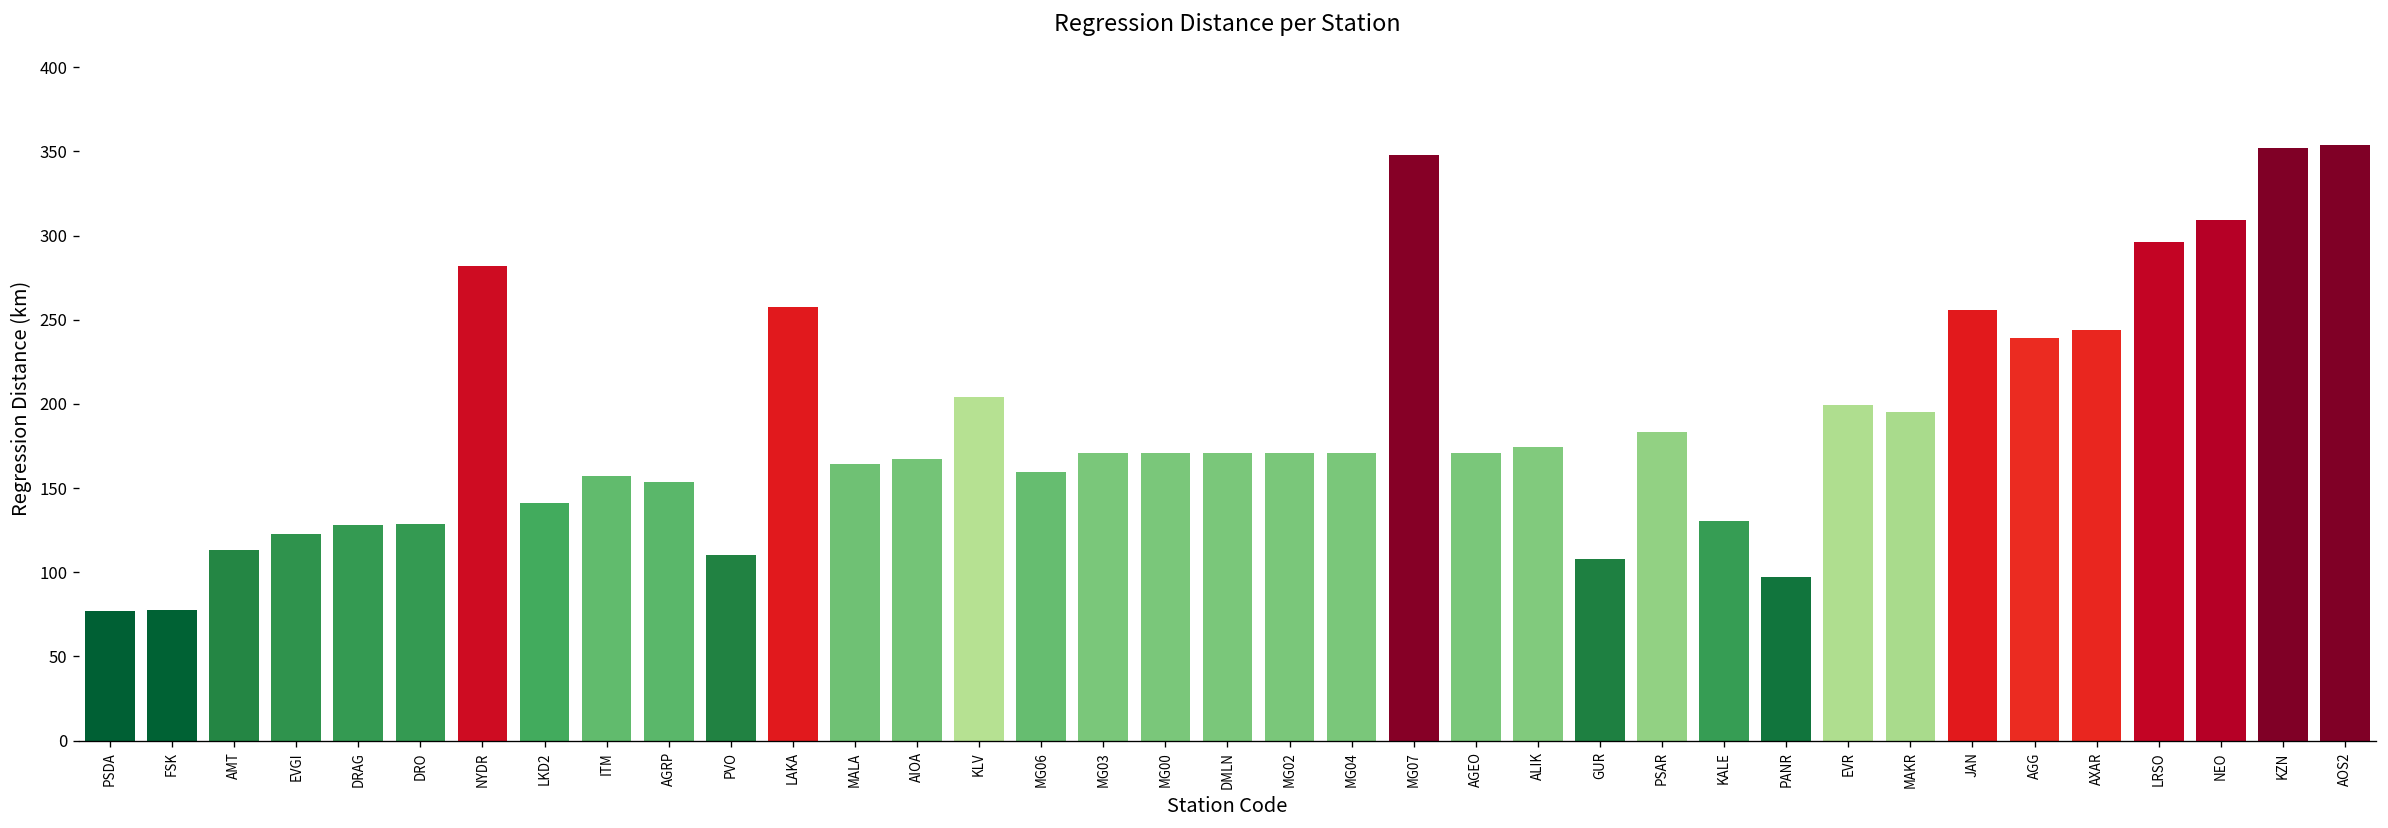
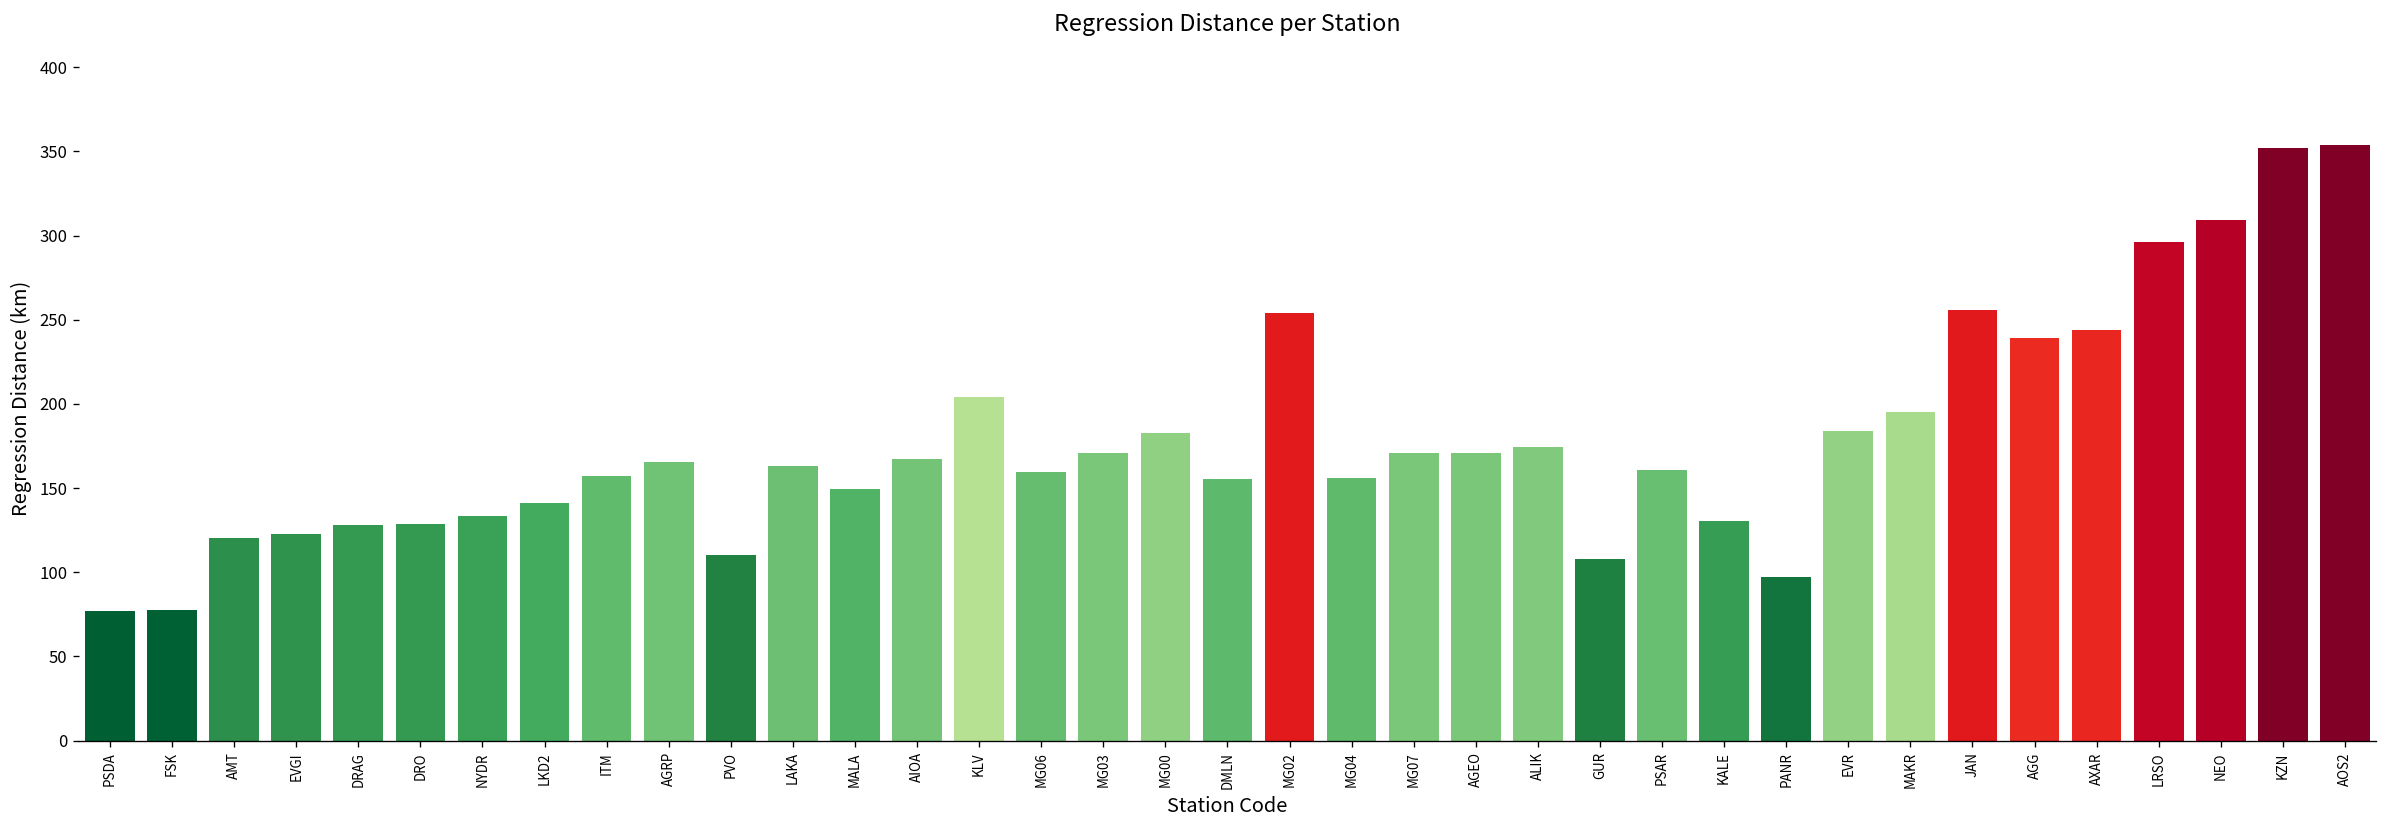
AMT: 113 -> 121
NYDR: 282 -> 134
AGRP: 154 -> 165
LAKA: 258 -> 163
MALA: 164 -> 149
MG00: 171 -> 183
DMLN: 171 -> 156
MG02: 171 -> 254
MG04: 171 -> 156
MG07: 348 -> 171
PSAR: 183 -> 161
EVR: 199 -> 184
